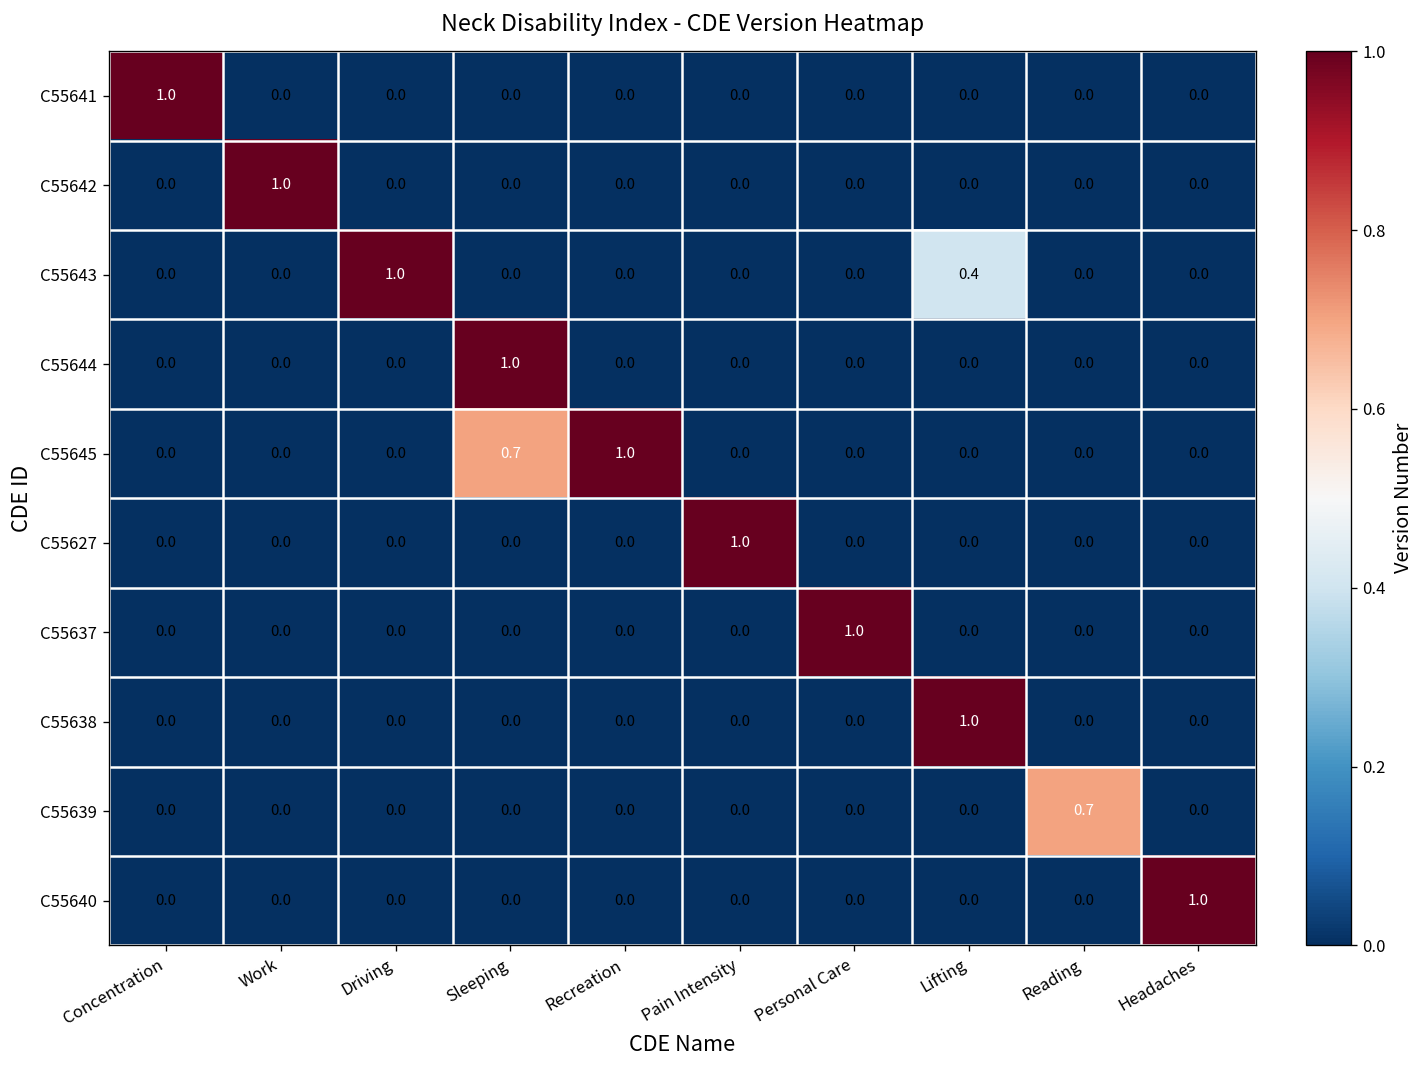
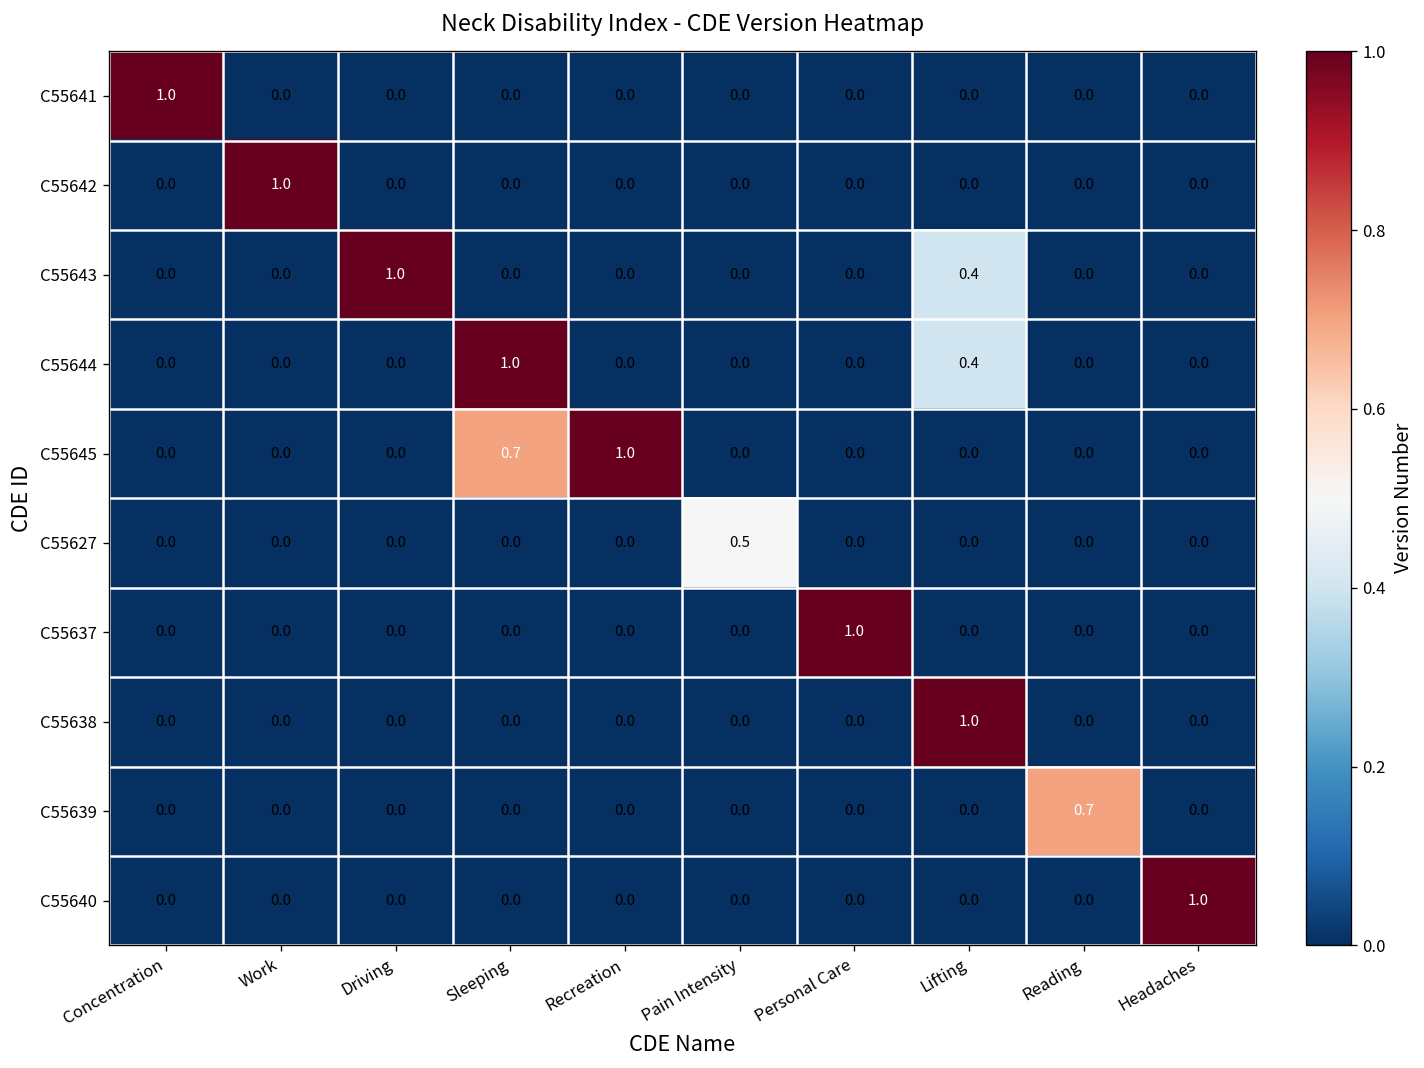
C55644, Lifting: 0.0 -> 0.4
C55627, Pain Intensity: 1.0 -> 0.5
